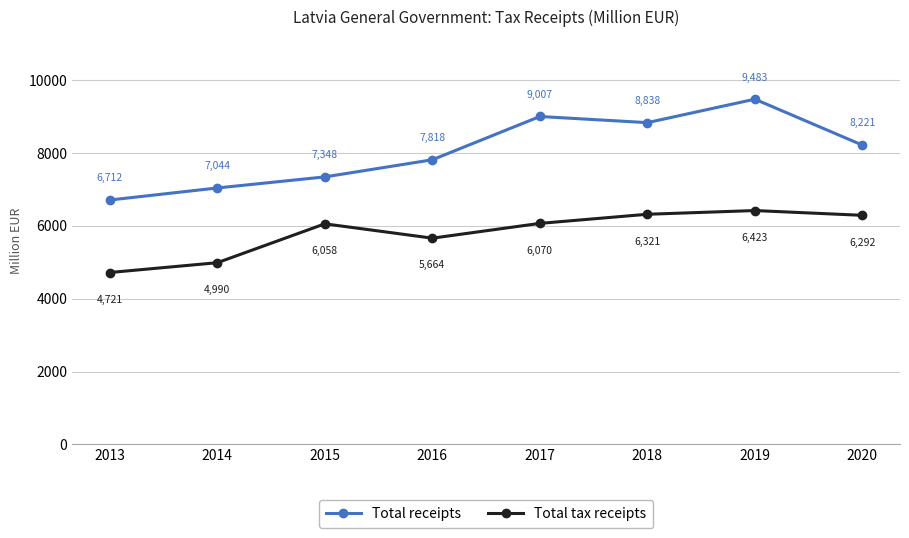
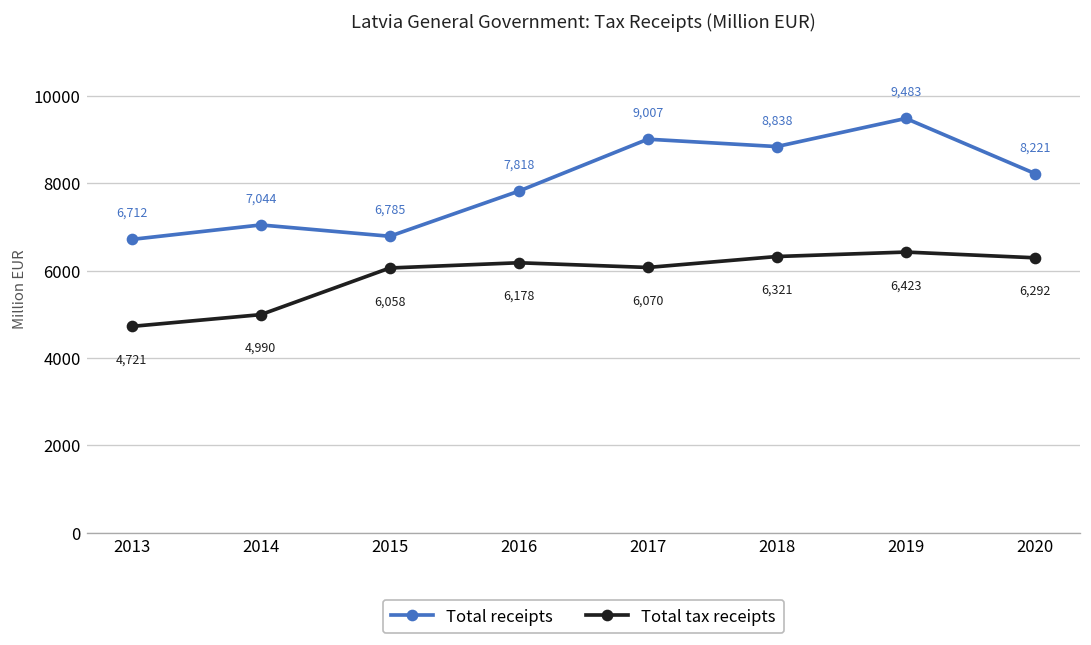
Total receipts, 2015: 7,348 -> 6,785
Total tax receipts, 2016: 5,664 -> 6,178
